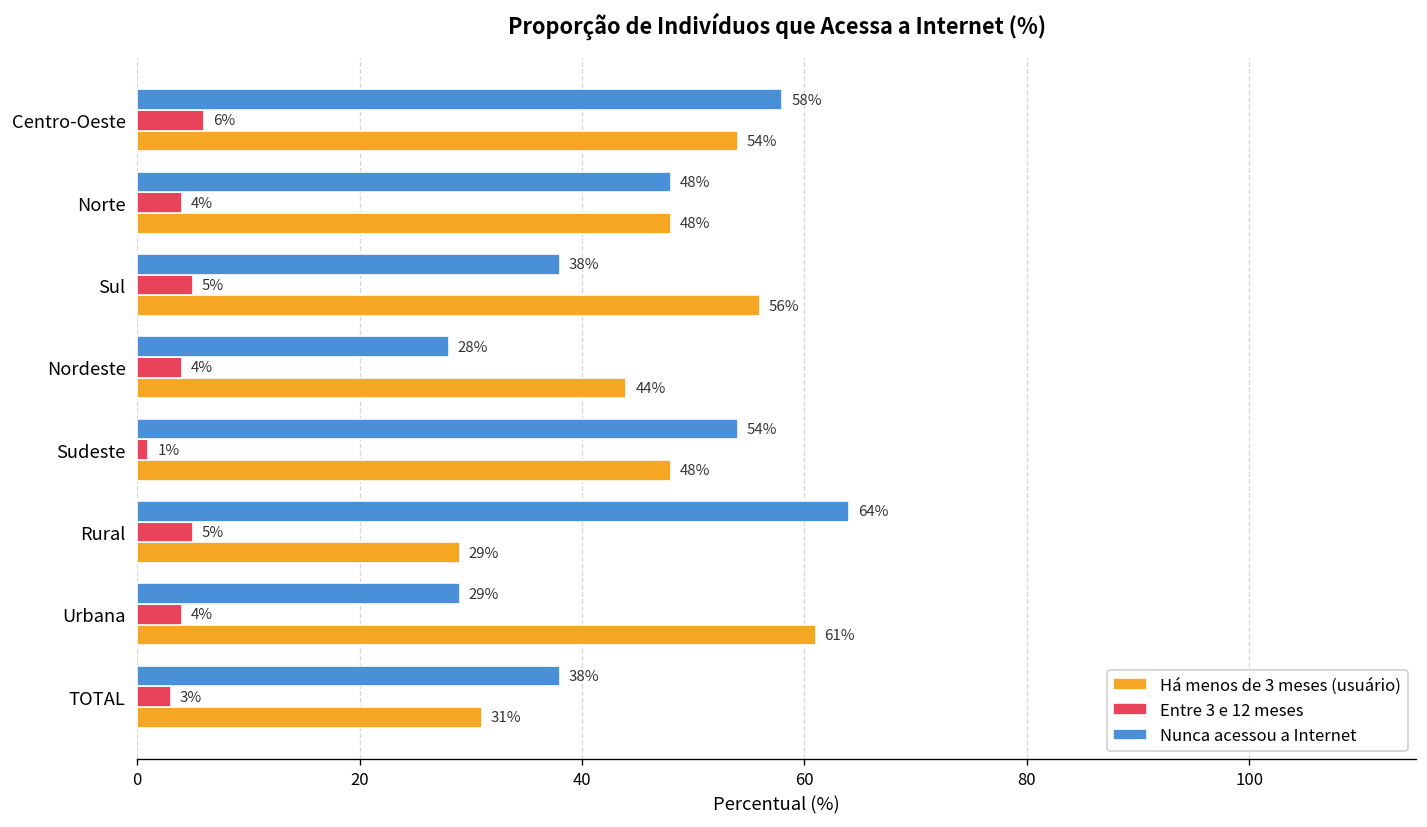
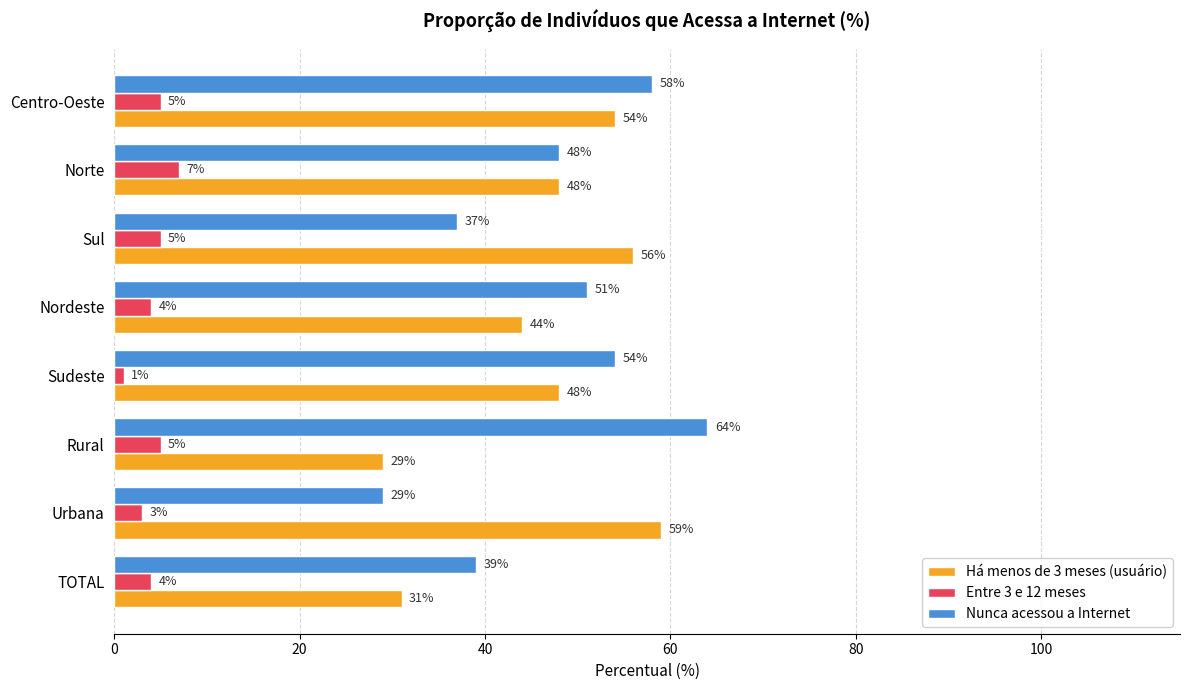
Entre 3 e 12 meses, Centro-Oeste: 6% -> 5%
Entre 3 e 12 meses, Norte: 4% -> 7%
Nunca acessou a Internet, Sul: 38% -> 37%
Nunca acessou a Internet, Nordeste: 28% -> 51%
Entre 3 e 12 meses, Urbana: 4% -> 3%
Há menos de 3 meses (usuário), Urbana: 61% -> 59%
Nunca acessou a Internet, TOTAL: 38% -> 39%
Entre 3 e 12 meses, TOTAL: 3% -> 4%
